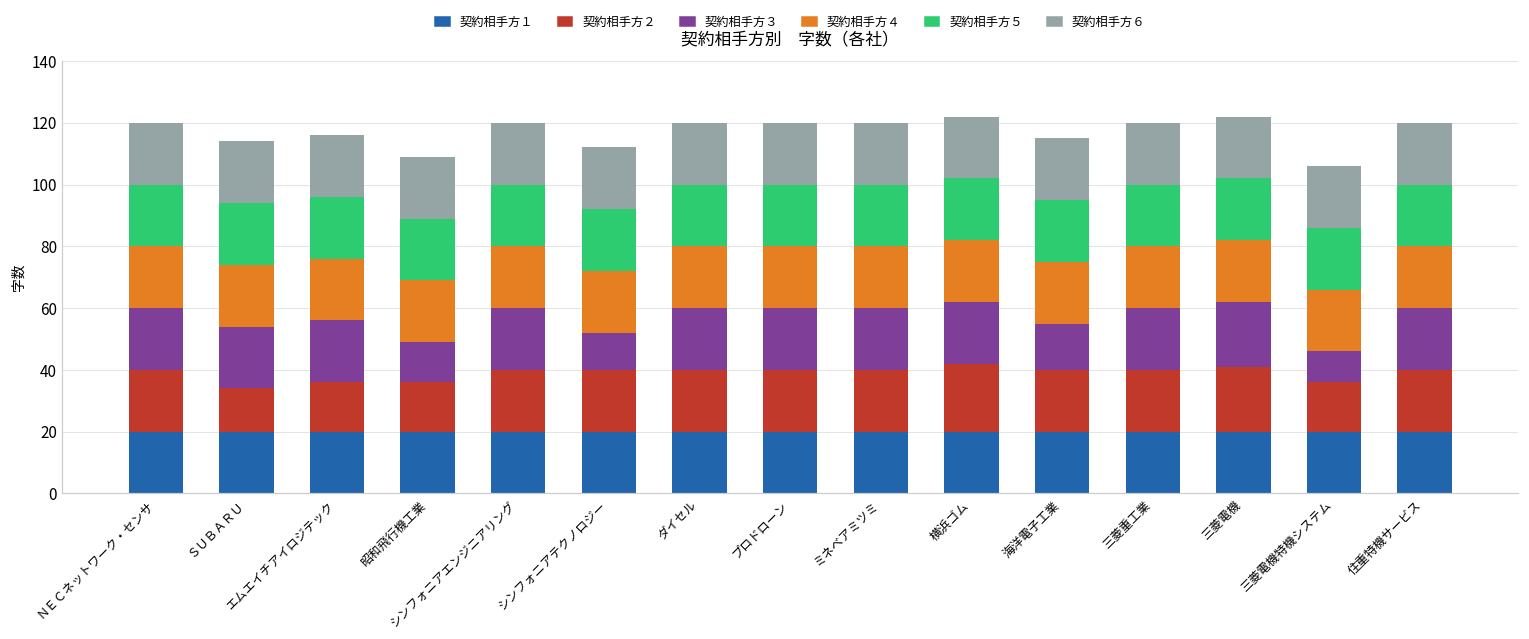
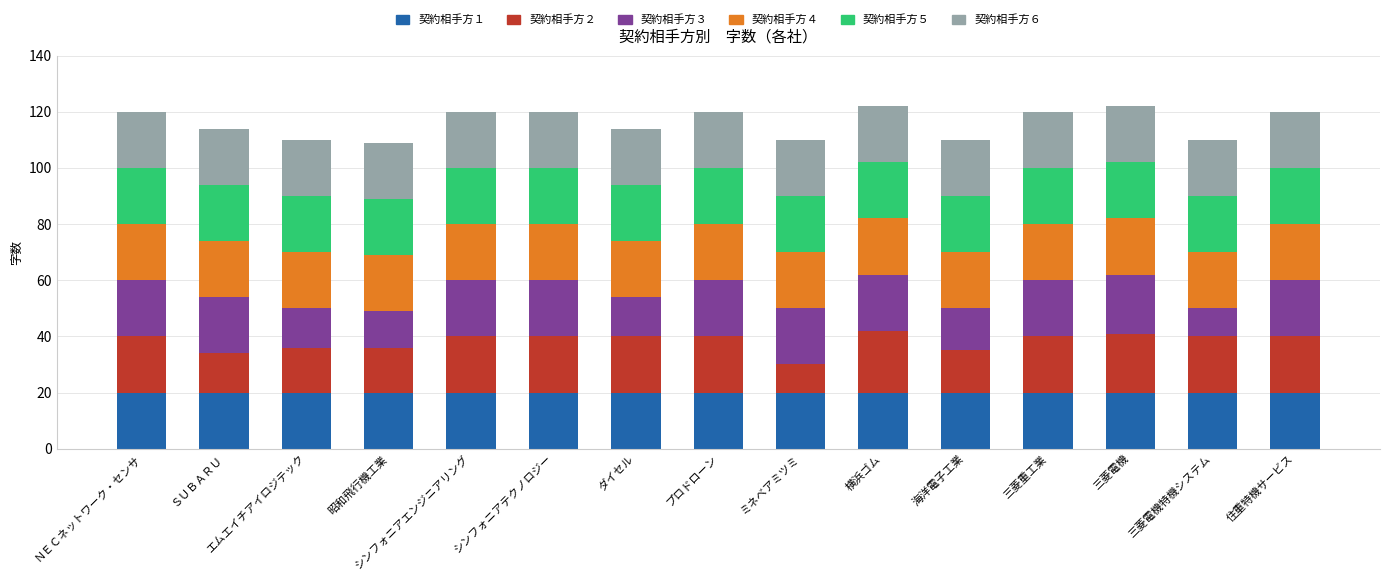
契約相手方３, エムエイチアイロジテック: 20 -> 14
契約相手方３, シンフォニアテクノロジー: 12 -> 20
契約相手方３, ダイセル: 20 -> 14
契約相手方２, ミネベアミツミ: 20 -> 10
契約相手方２, 海洋電子工業: 20 -> 15
契約相手方２, 三菱電機特機システム: 16 -> 20
